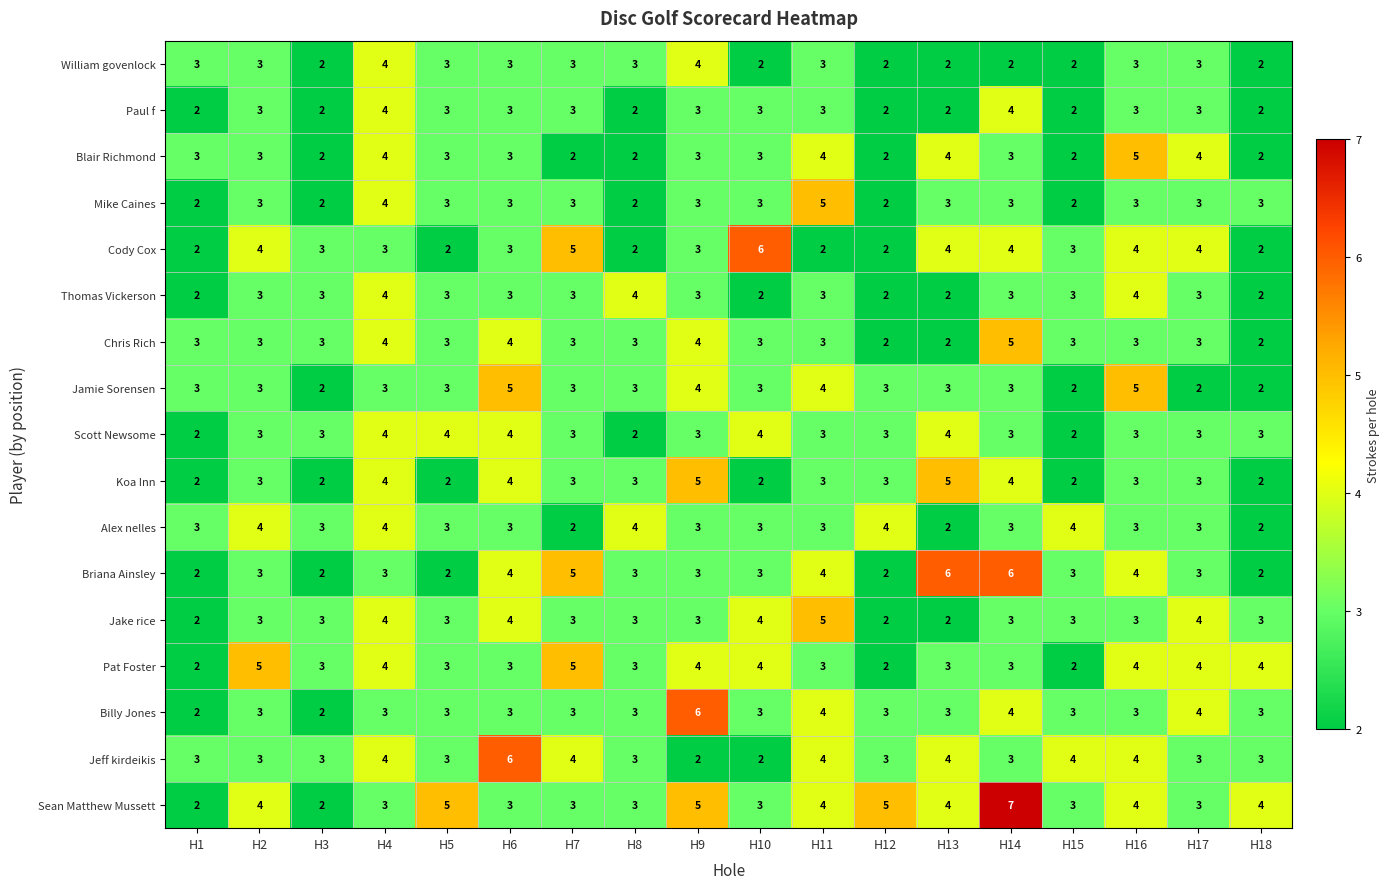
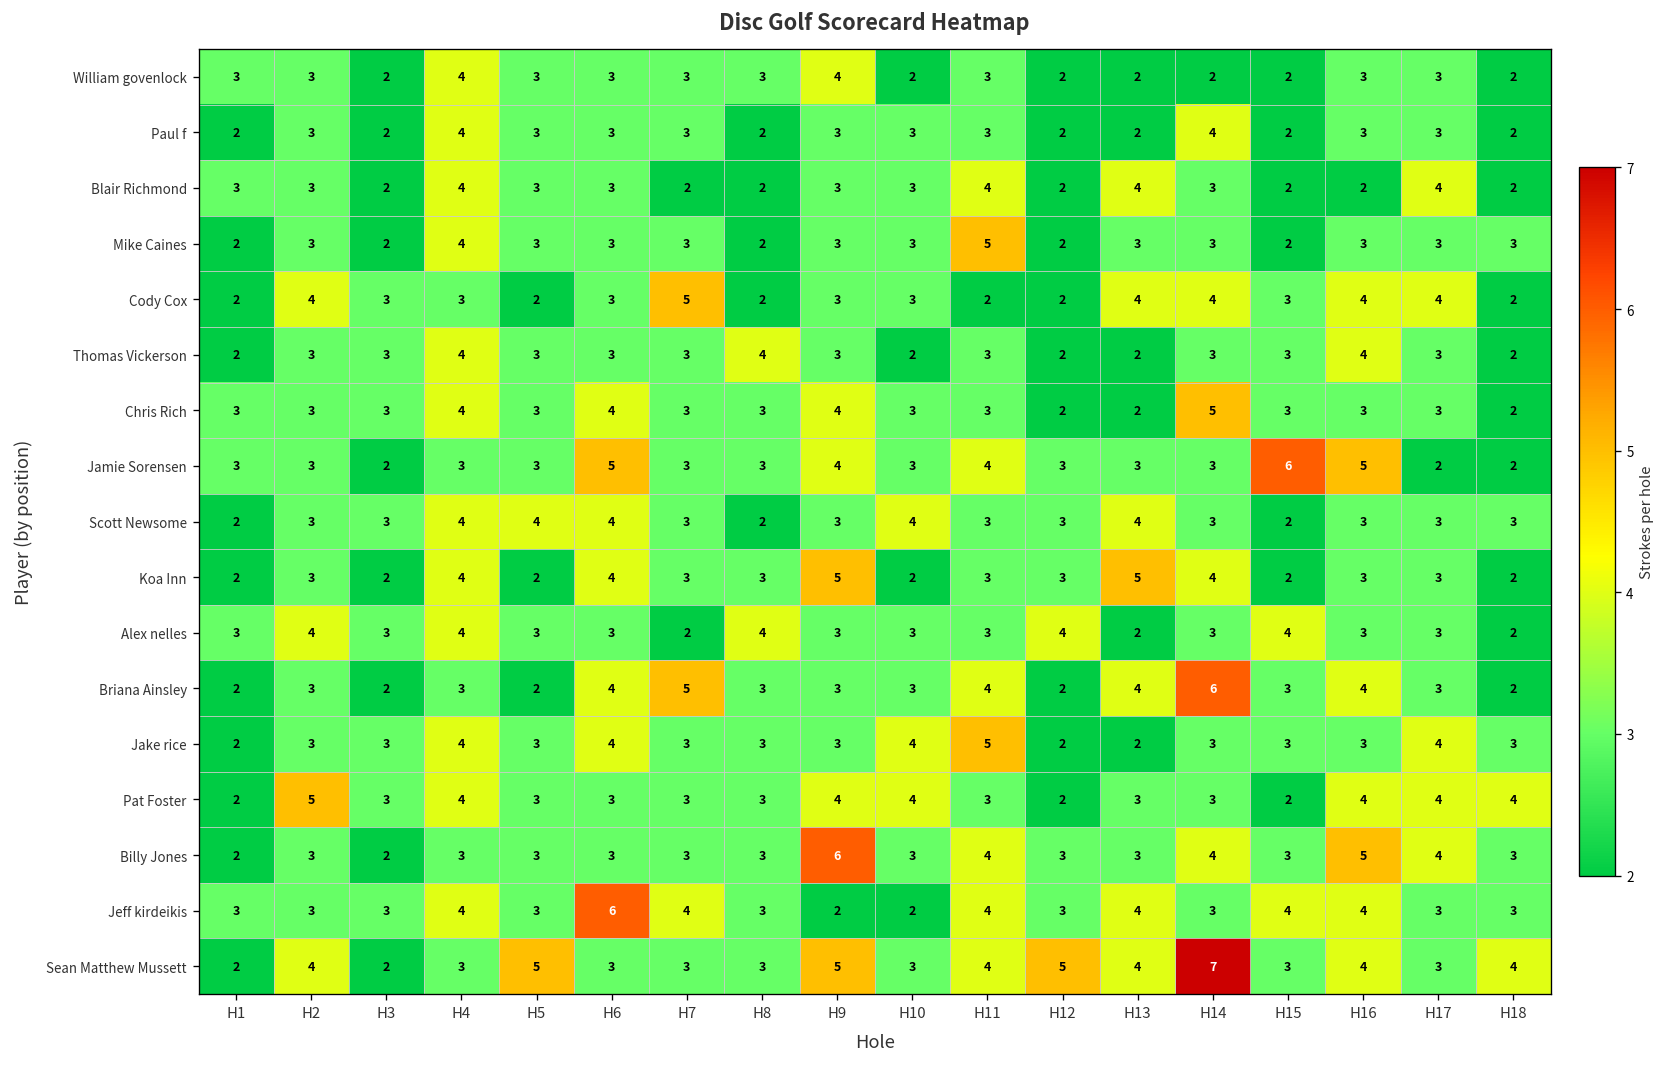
Blair Richmond, H16: 5 -> 2
Cody Cox, H10: 6 -> 3
Jamie Sorensen, H15: 2 -> 6
Briana Ainsley, H13: 6 -> 4
Pat Foster, H7: 5 -> 3
Billy Jones, H16: 3 -> 5
